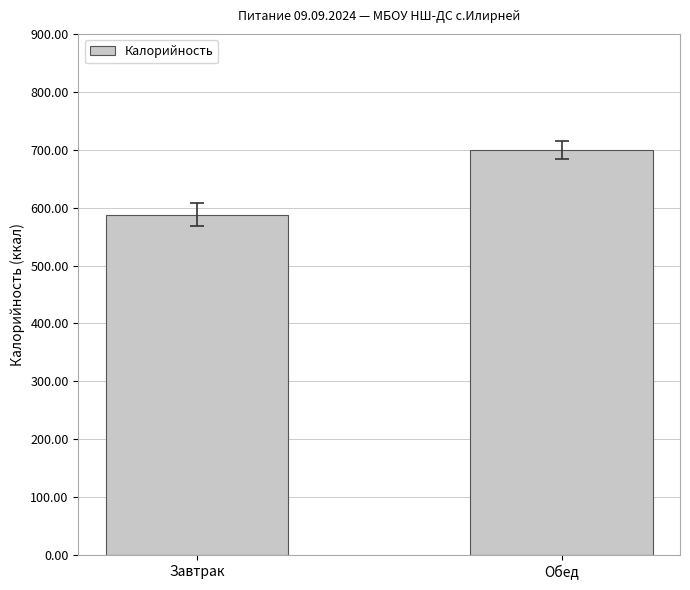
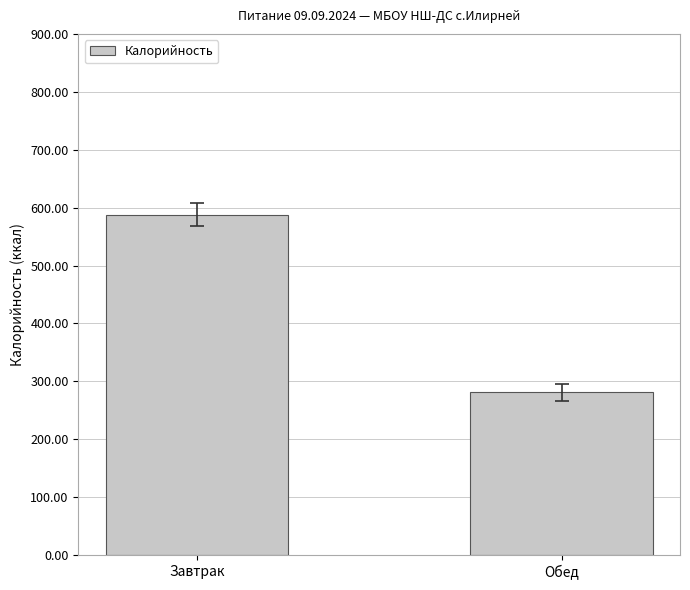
Калорийность, Обед: 700 -> 280
